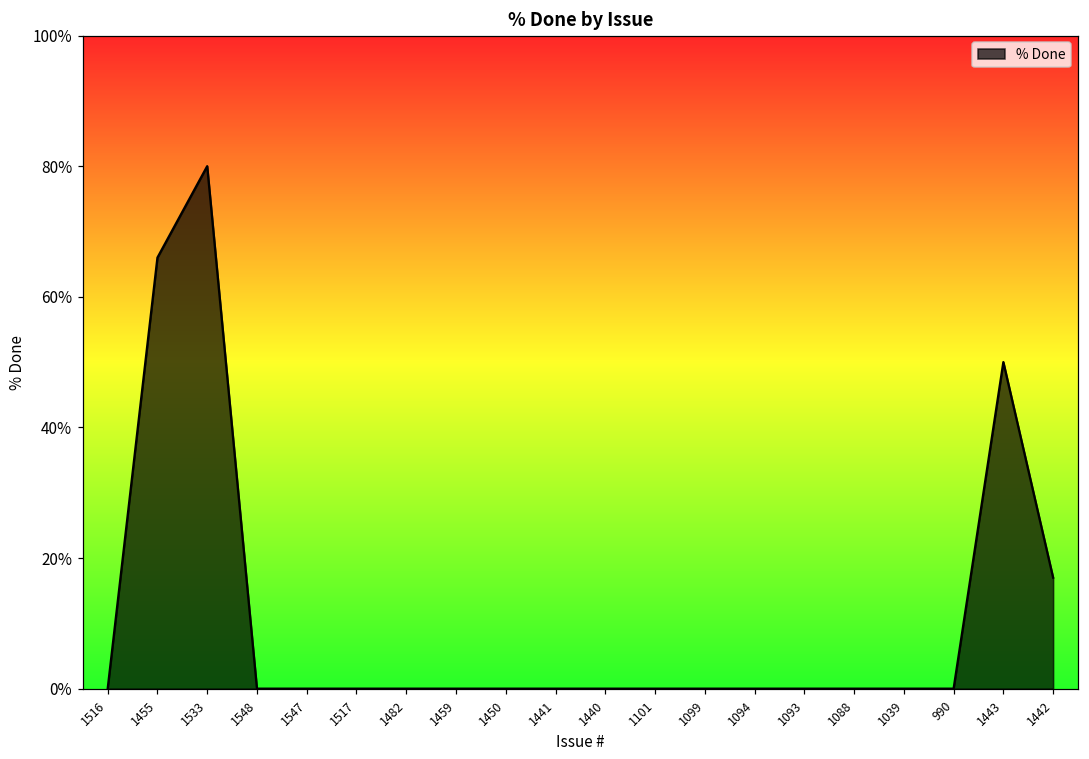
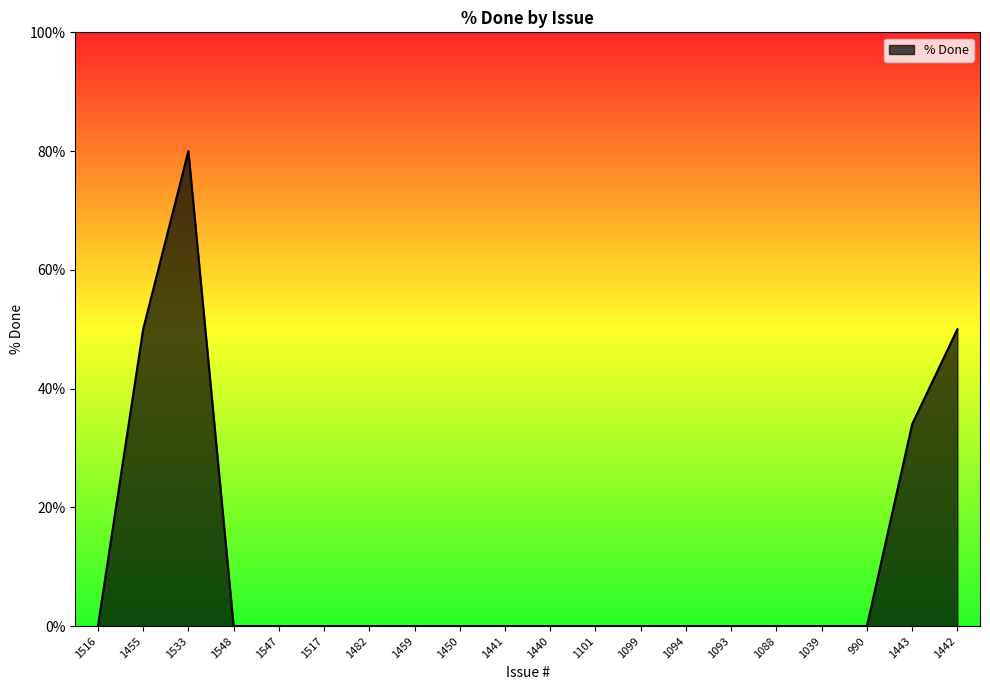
1455: 66% -> 50%
1443: 50% -> 34%
1442: 17% -> 50%
